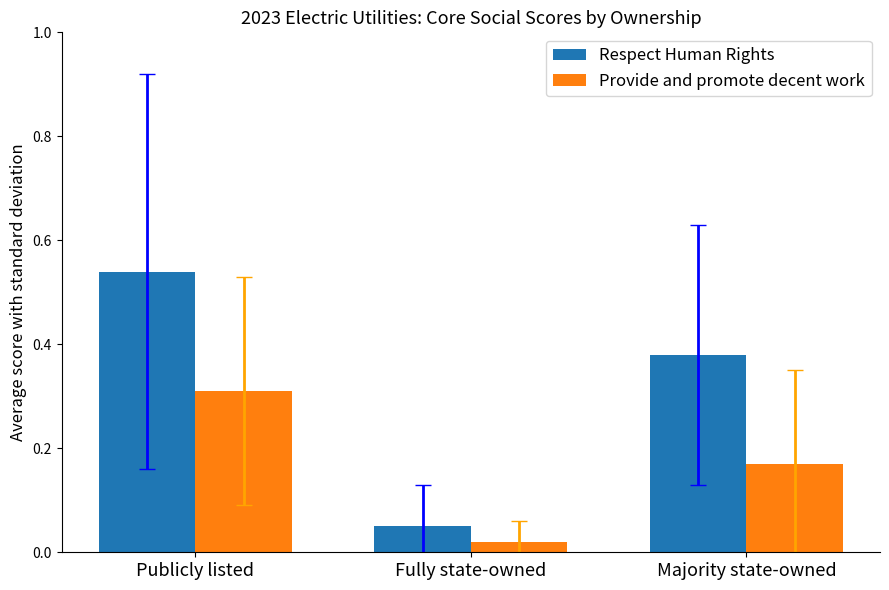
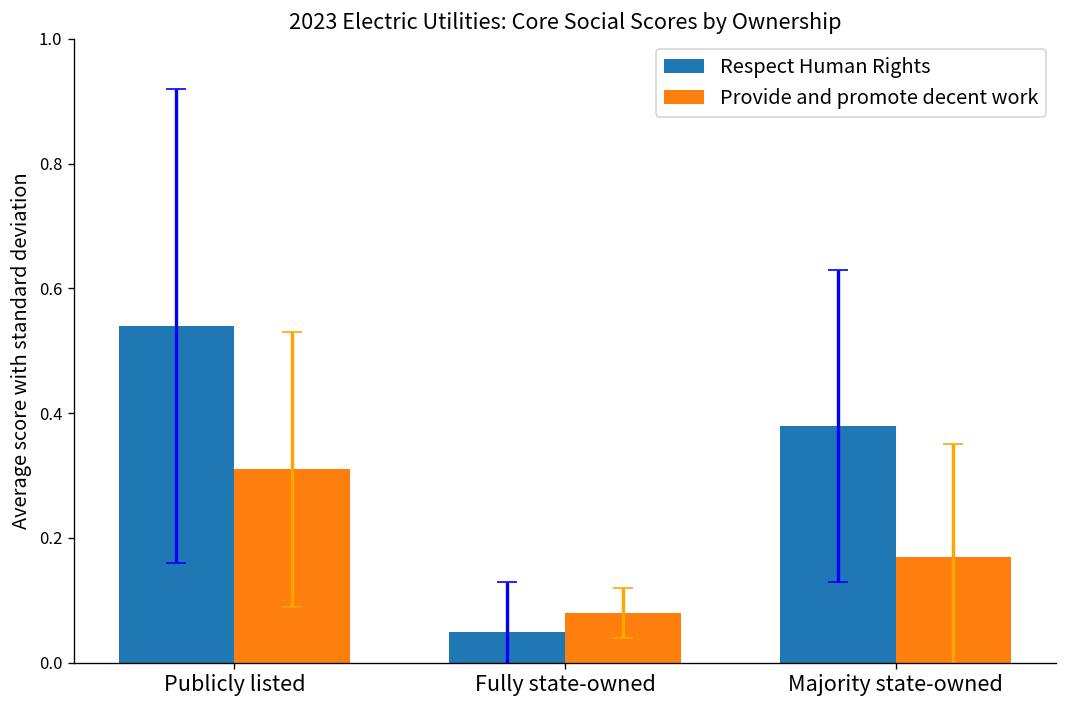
Provide and promote decent work, Fully state-owned: 0.02 -> 0.08
